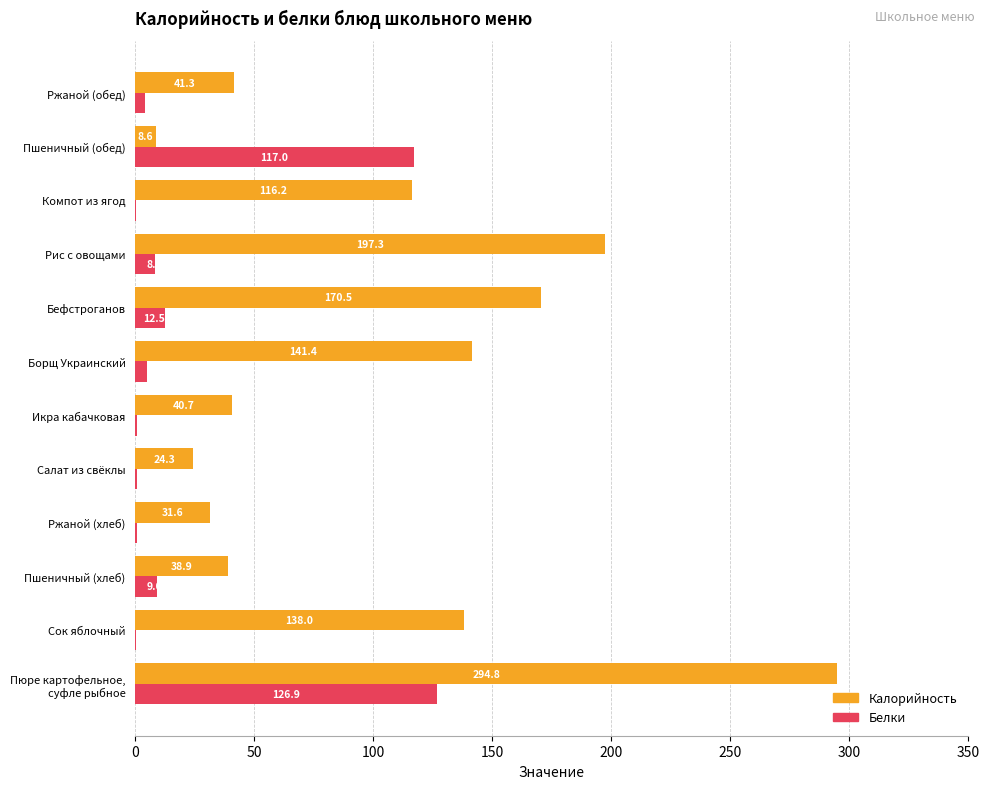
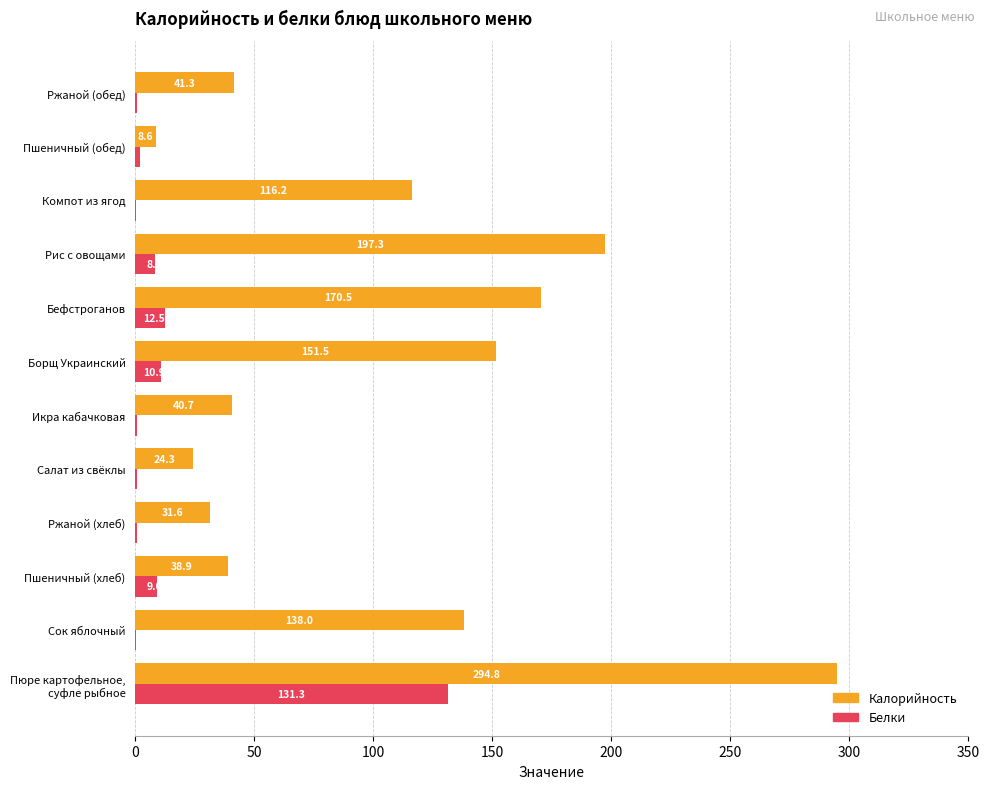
Белки, Ржаной (обед): 4 -> 1
Белки, Пшеничный (обед): 117 -> 2
Калорийность, Борщ Украинский: 141.4 -> 151.5
Белки, Борщ Украинский: 5 -> 11
Белки, Пюре картофельное, суфле рыбное: 126.9 -> 131.3
